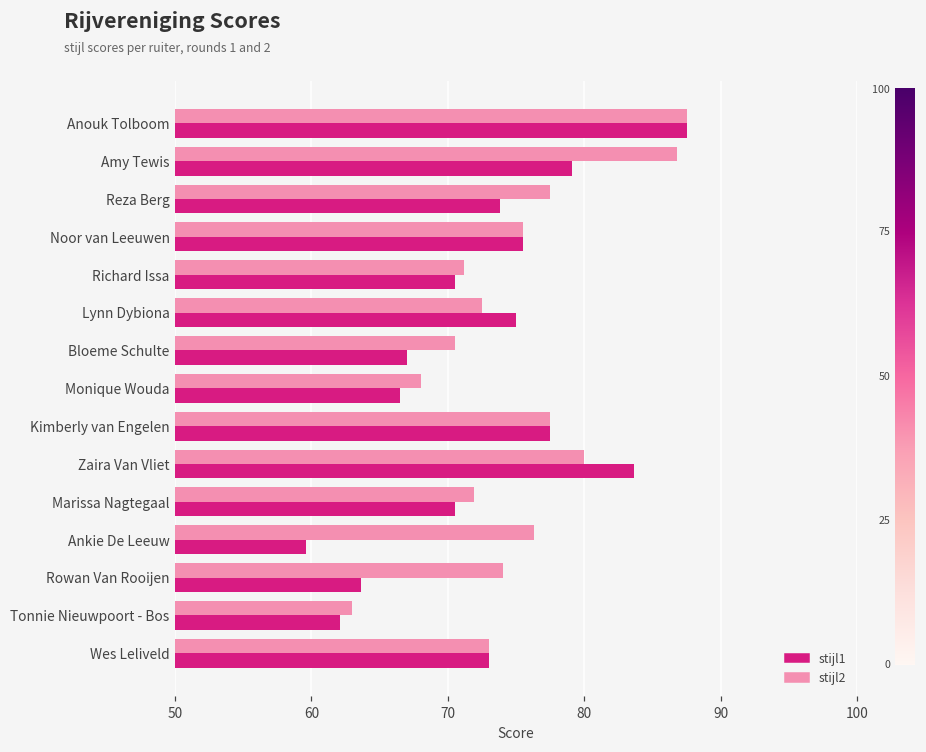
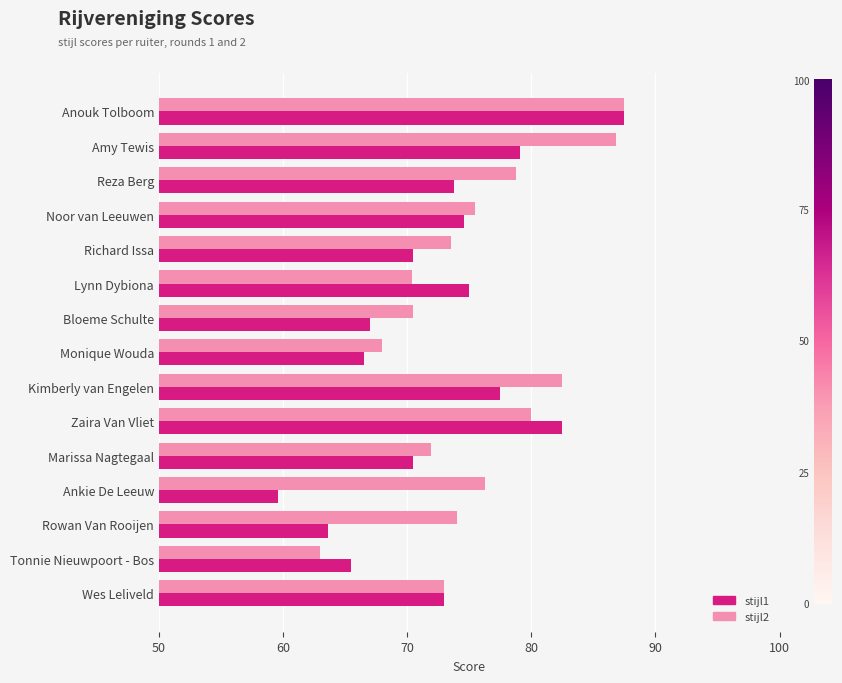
stijl2, Reza Berg: 77.5 -> 78.8
stijl1, Noor van Leeuwen: 75.5 -> 74.6
stijl2, Richard Issa: 71.2 -> 73.5
stijl2, Lynn Dybiona: 72.5 -> 70.4
stijl2, Kimberly van Engelen: 77.5 -> 82.5
stijl1, Zaira Van Vliet: 83.6 -> 82.5
stijl1, Tonnie Nieuwpoort - Bos: 62.1 -> 65.5
